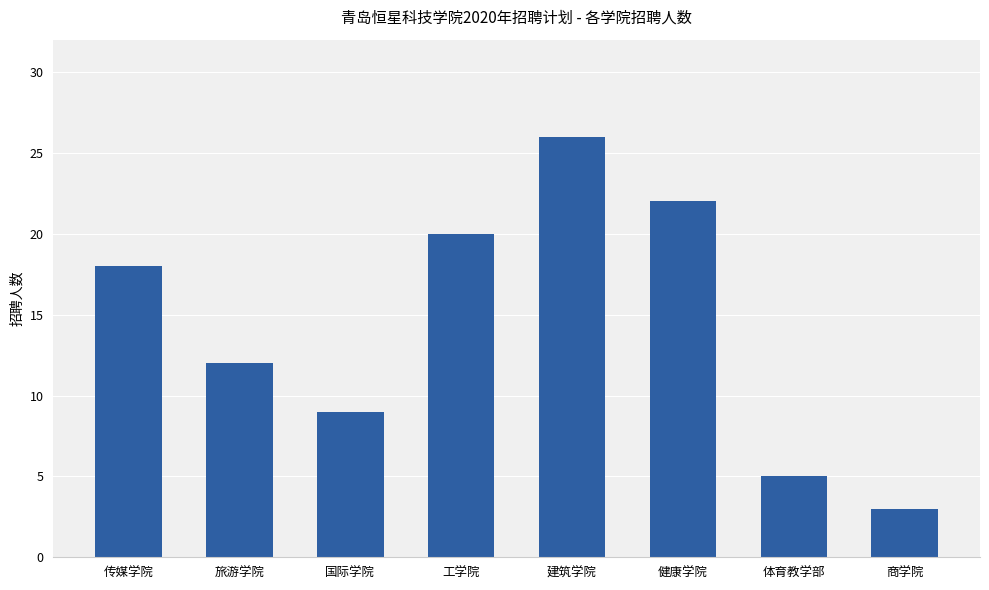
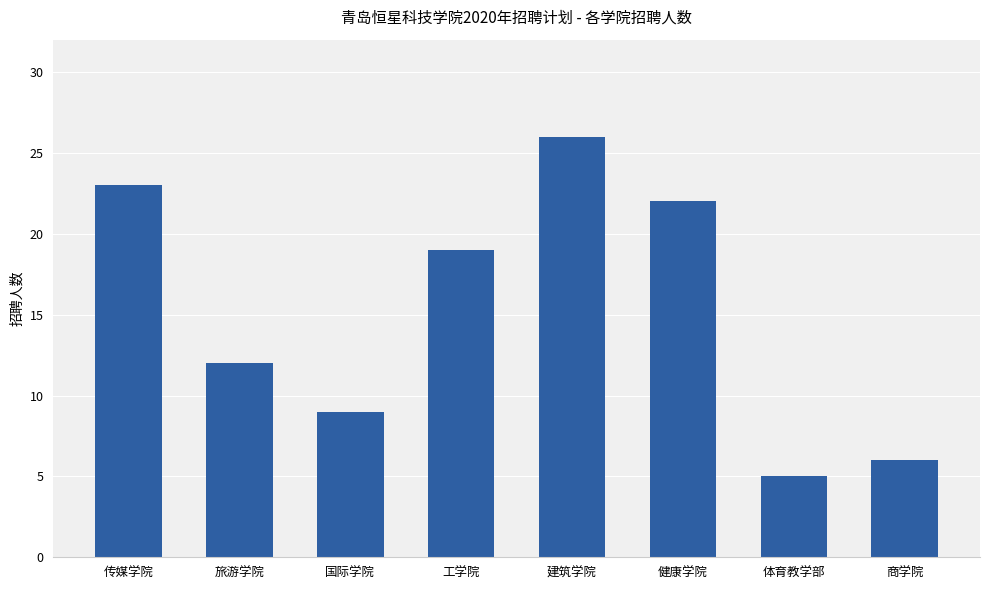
传媒学院: 18 -> 23
工学院: 20 -> 19
商学院: 3 -> 6
